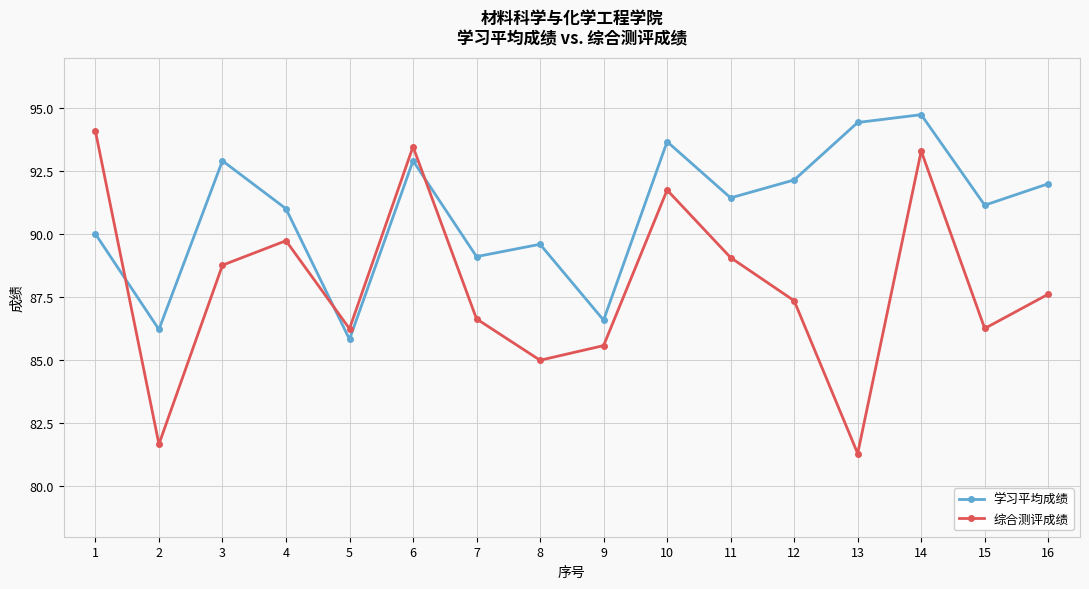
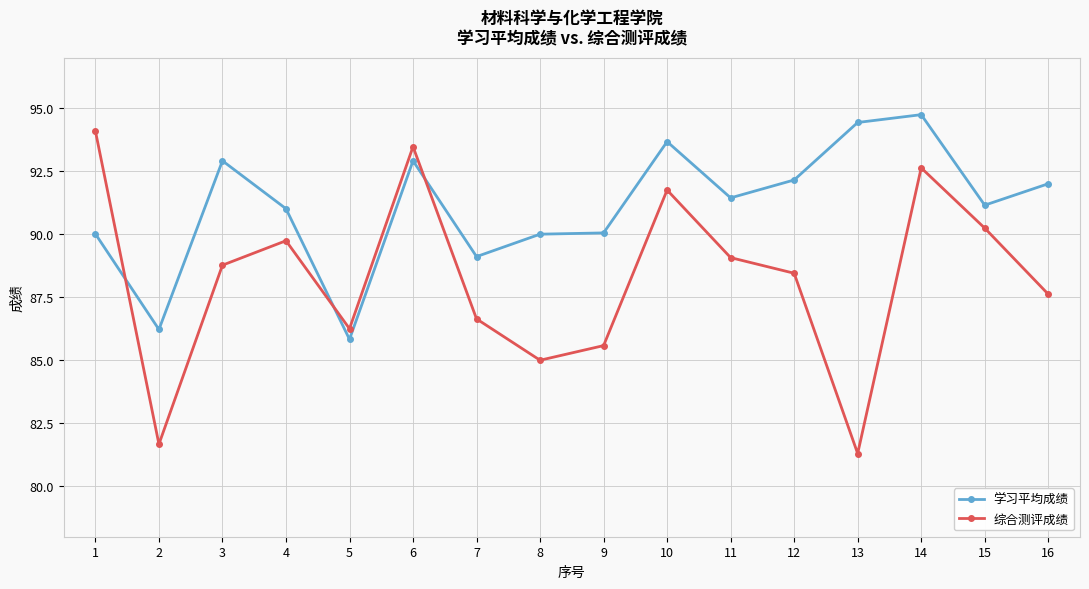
学习平均成绩, 8: 89.6 -> 90.0
学习平均成绩, 9: 86.6 -> 90.1
综合测评成绩, 12: 87.4 -> 88.5
综合测评成绩, 14: 93.3 -> 92.6
综合测评成绩, 15: 86.3 -> 90.2
